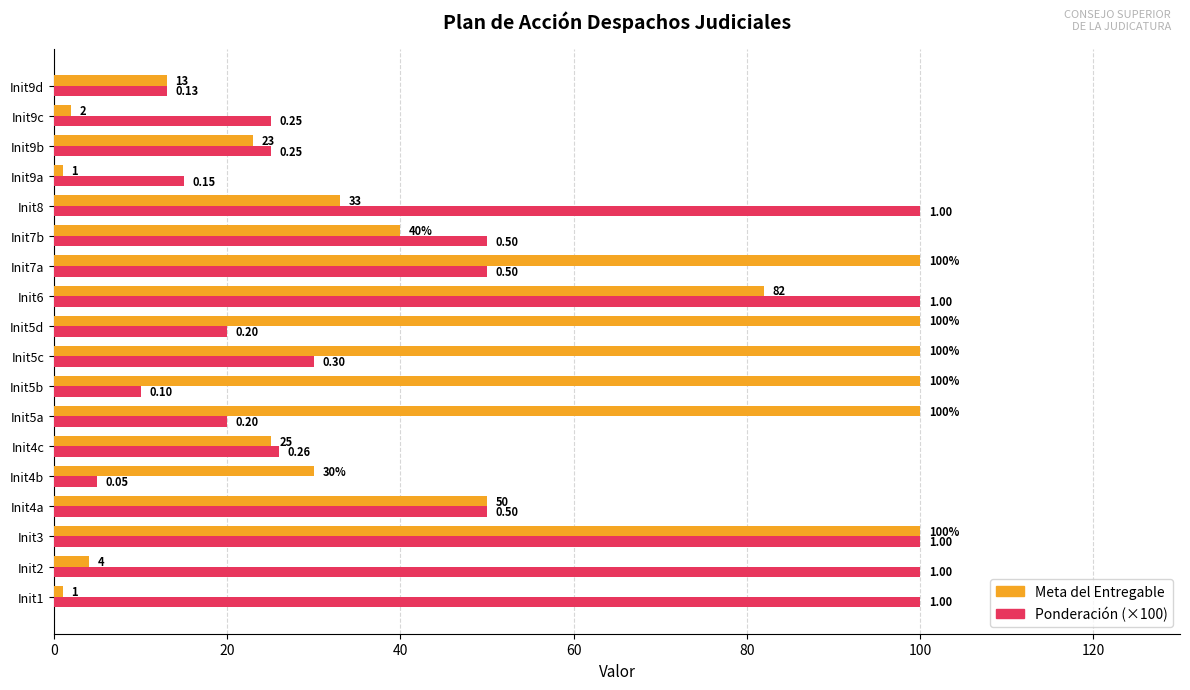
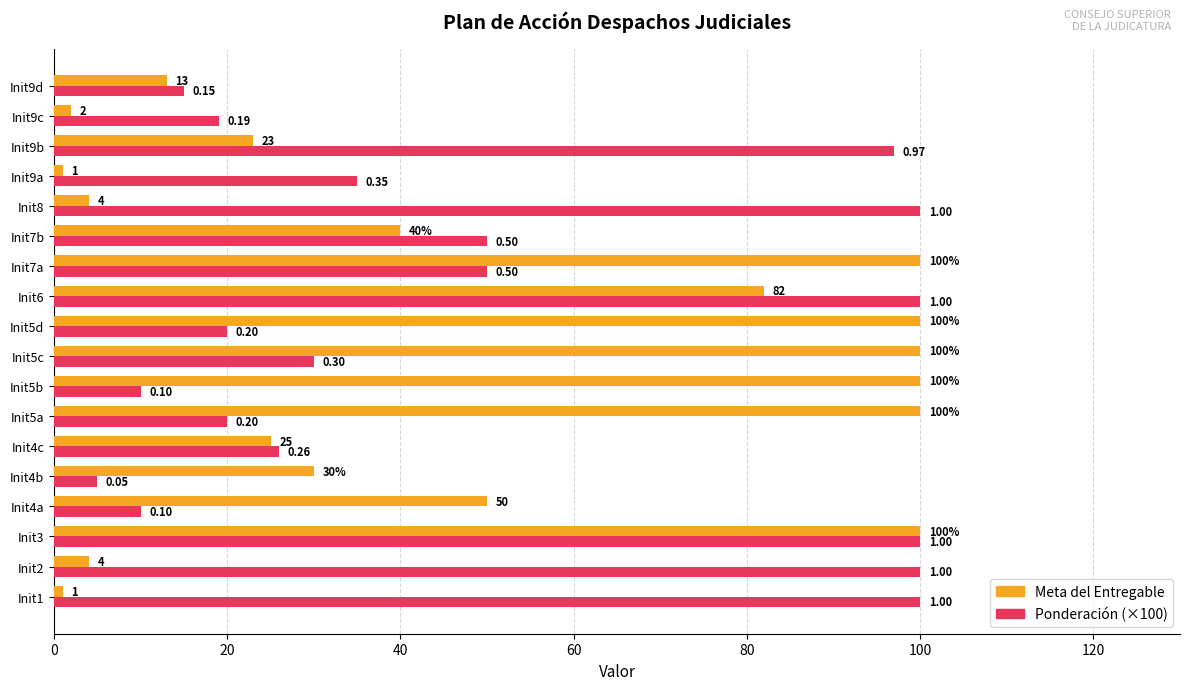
Ponderación (×100), Init9d: 0.13 -> 0.15
Ponderación (×100), Init9c: 0.25 -> 0.19
Ponderación (×100), Init9b: 0.25 -> 0.97
Ponderación (×100), Init9a: 0.15 -> 0.35
Meta del Entregable, Init8: 33 -> 4
Ponderación (×100), Init4a: 0.50 -> 0.10
